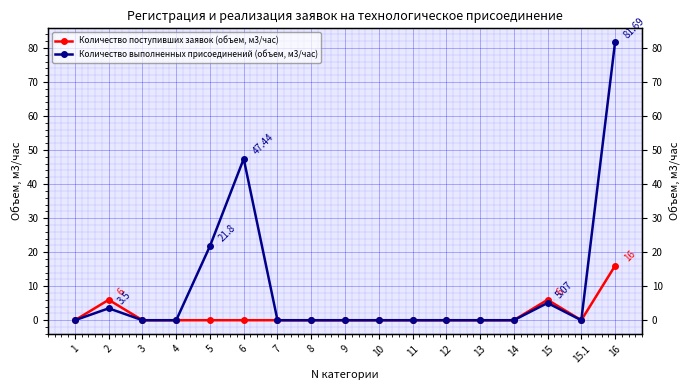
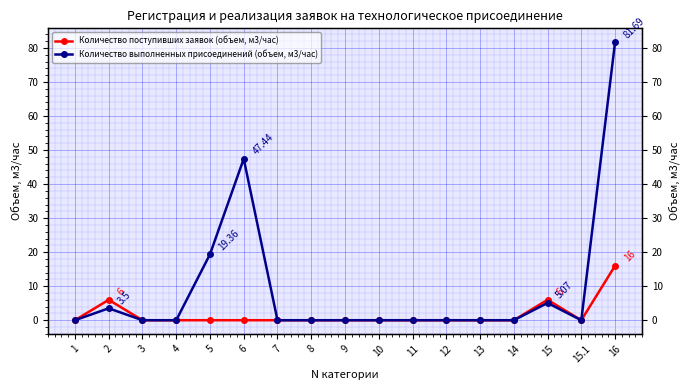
Количество выполненных присоединений (объем, м3/час), 5: 21.8 -> 19.36
